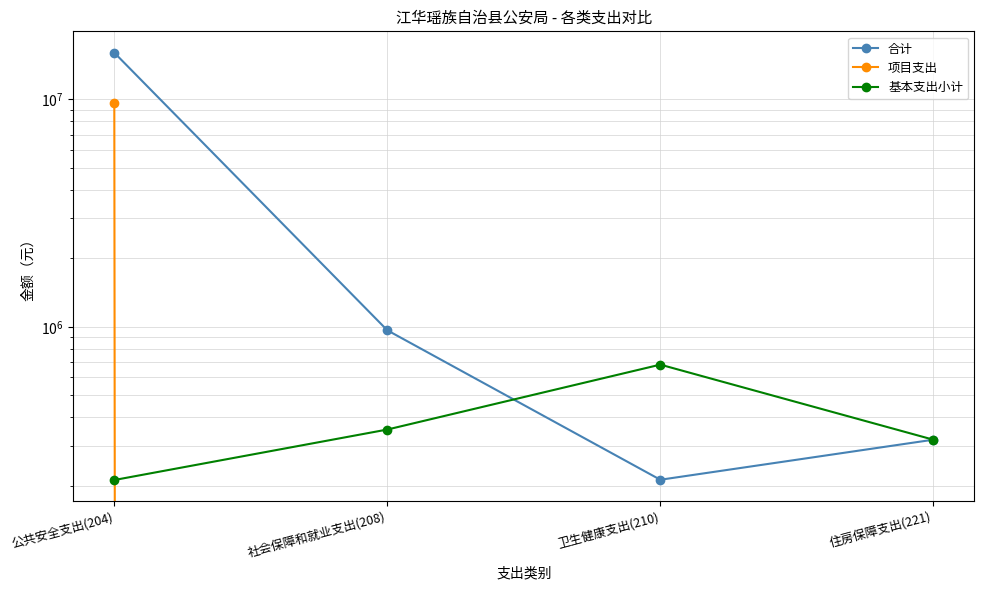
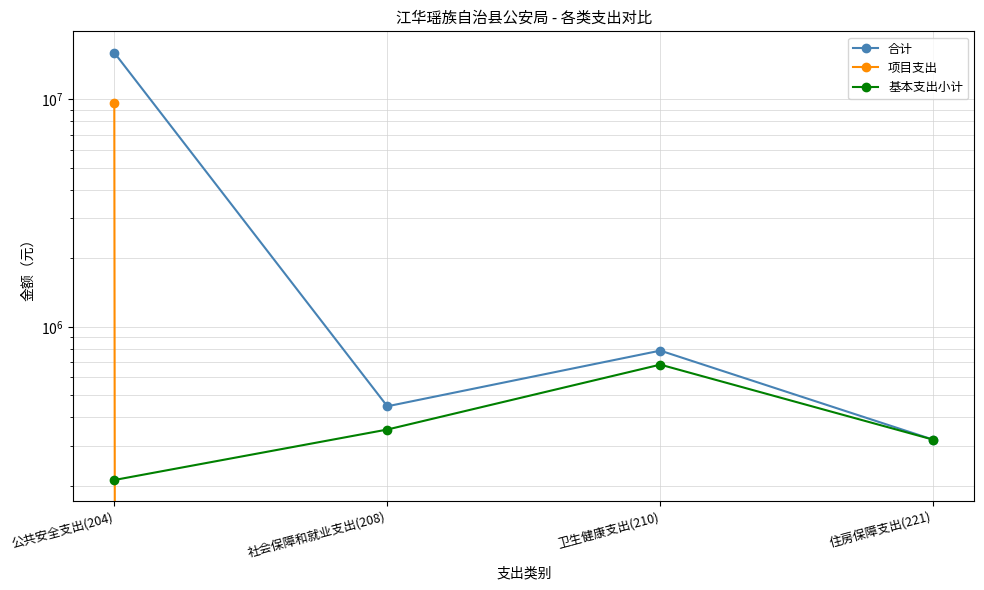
合计, 社会保障和就业支出(208): 970000 -> 450000
合计, 卫生健康支出(210): 210000 -> 790000
